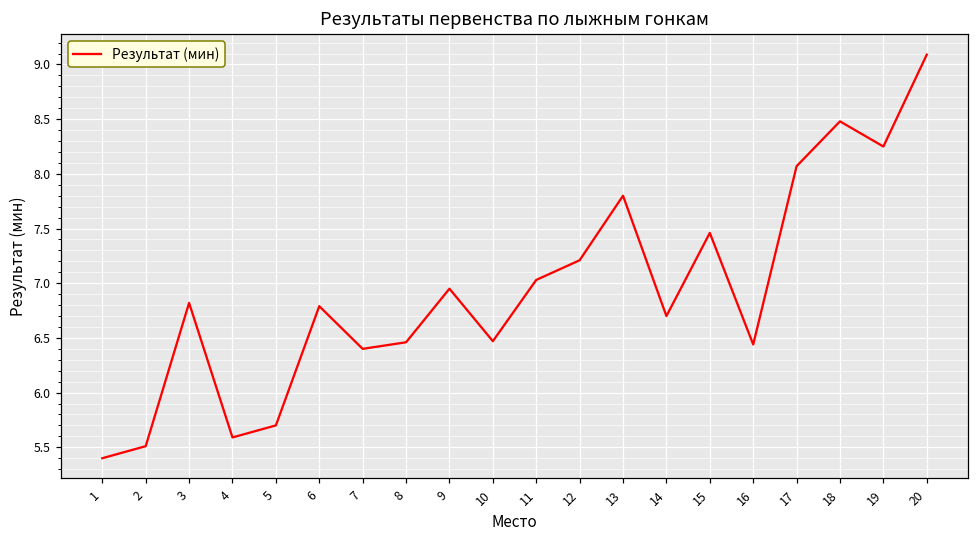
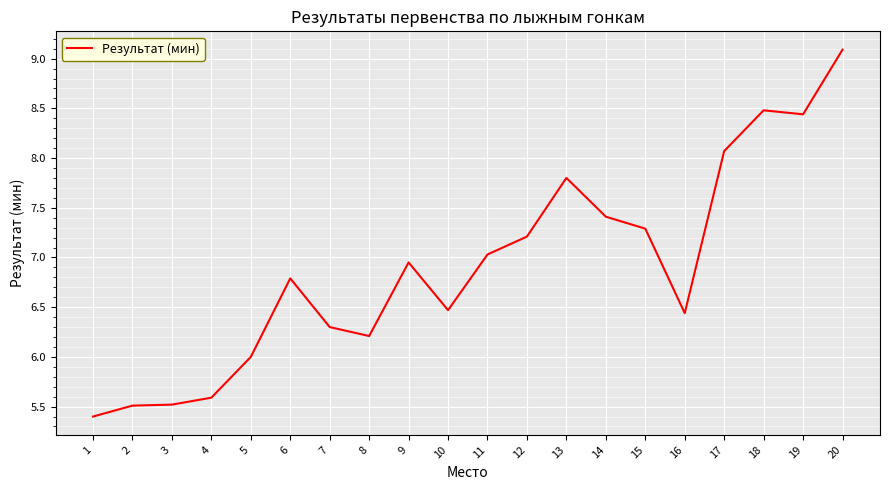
3: 6.8 -> 5.5
5: 5.7 -> 6.0
7: 6.4 -> 6.3
8: 6.5 -> 6.2
14: 6.7 -> 7.4
15: 7.5 -> 7.3
19: 8.3 -> 8.4
